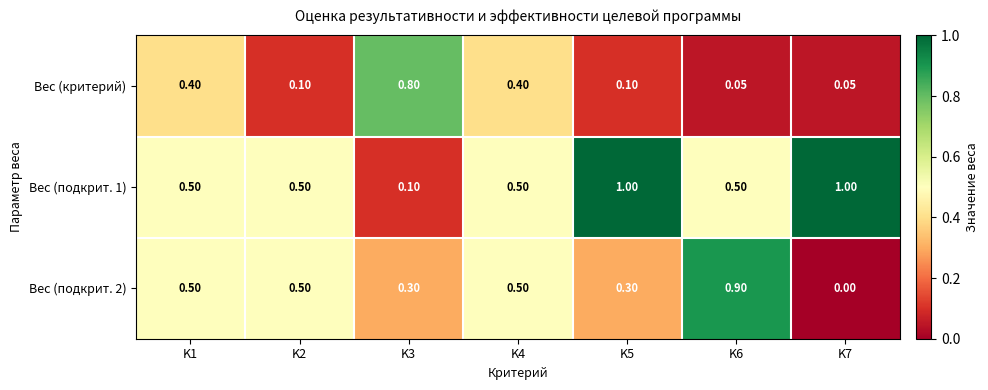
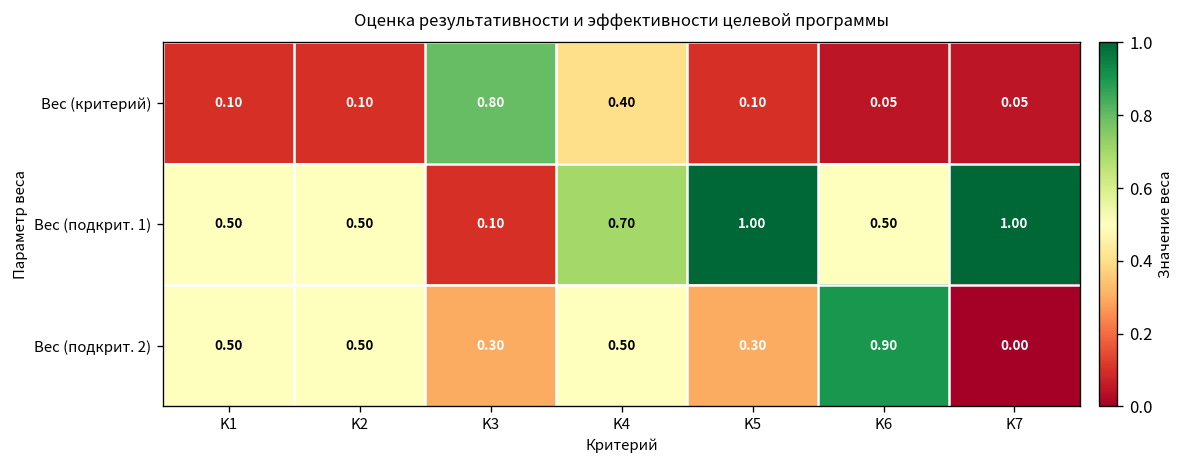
Вес (критерий), K1: 0.40 -> 0.10
Вес (подкрит. 1), K4: 0.50 -> 0.70
